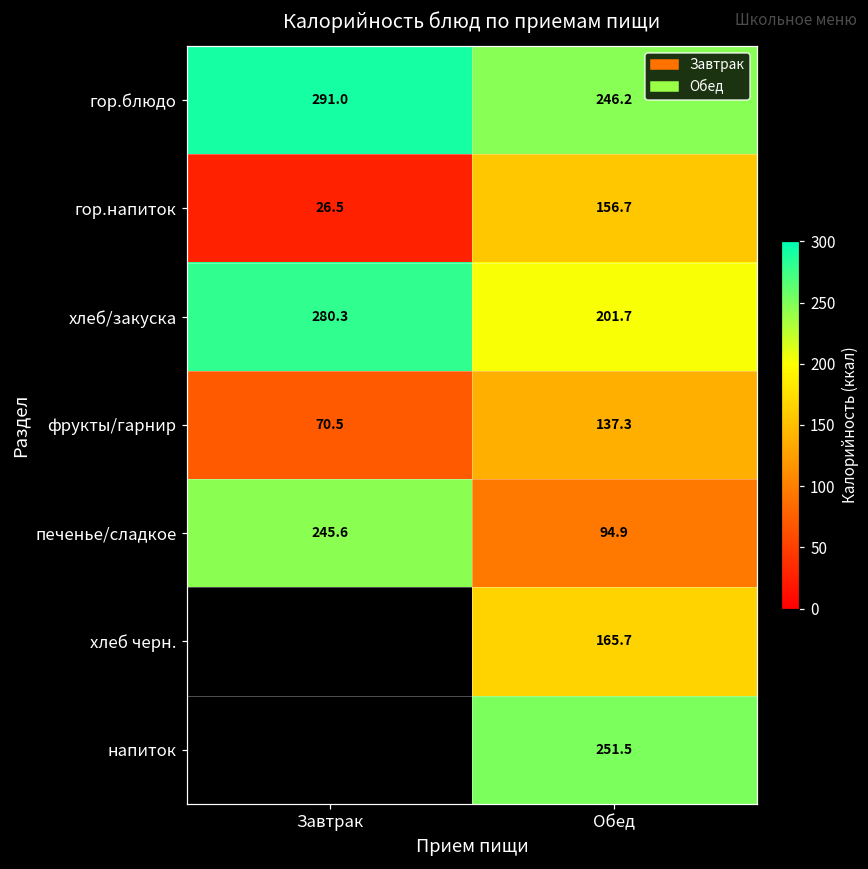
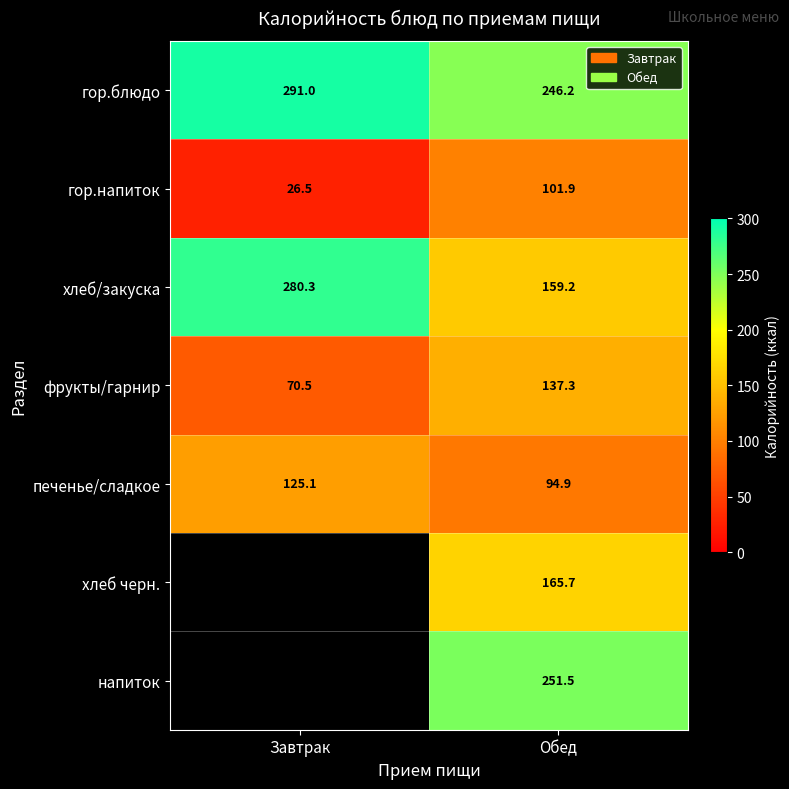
гор.напиток, Обед: 156.7 -> 101.9
хлеб/закуска, Обед: 201.7 -> 159.2
печенье/сладкое, Завтрак: 245.6 -> 125.1
